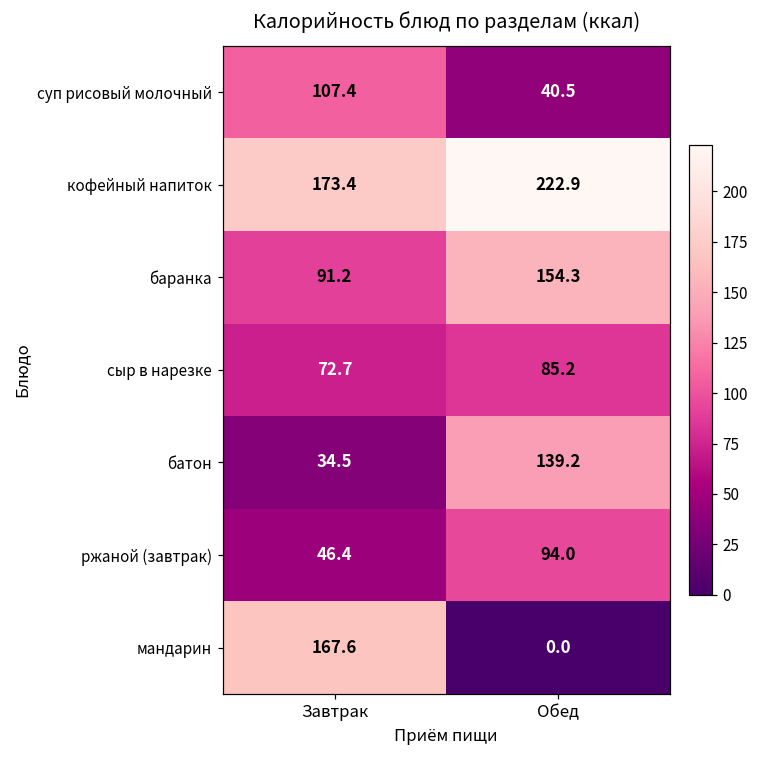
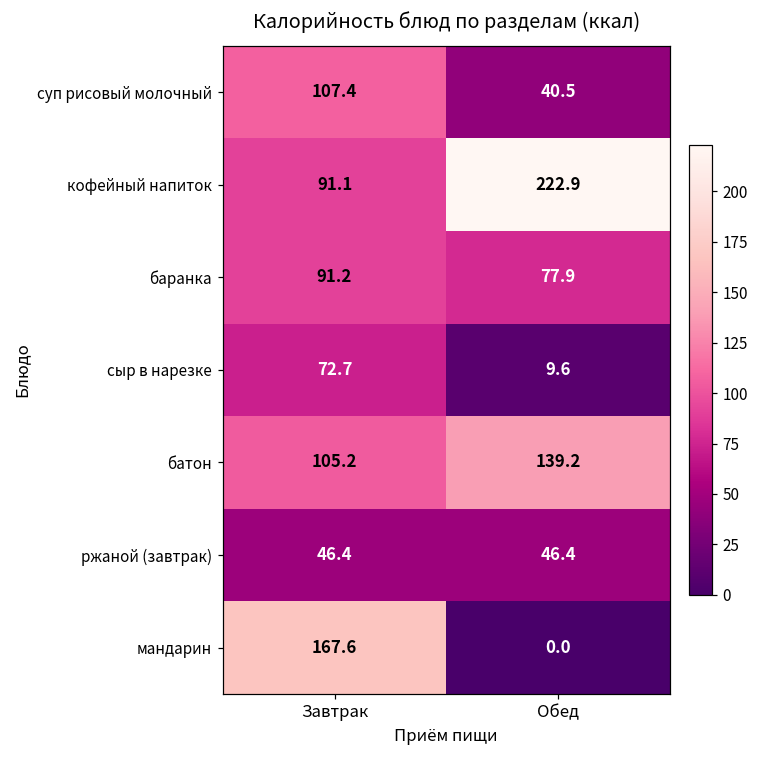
кофейный напиток, Завтрак: 173.4 -> 91.1
баранка, Обед: 154.3 -> 77.9
сыр в нарезке, Обед: 85.2 -> 9.6
батон, Завтрак: 34.5 -> 105.2
ржаной (завтрак), Обед: 94.0 -> 46.4
